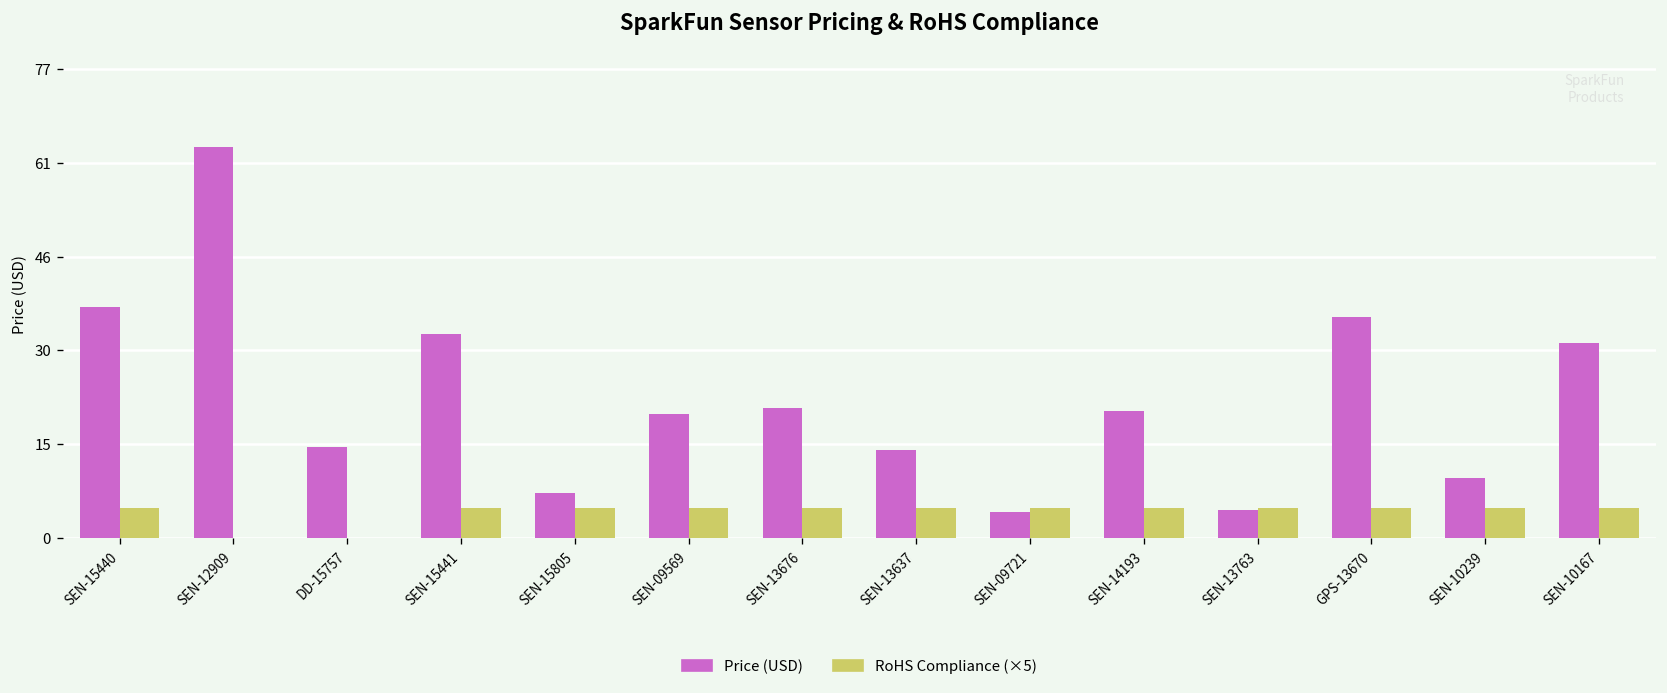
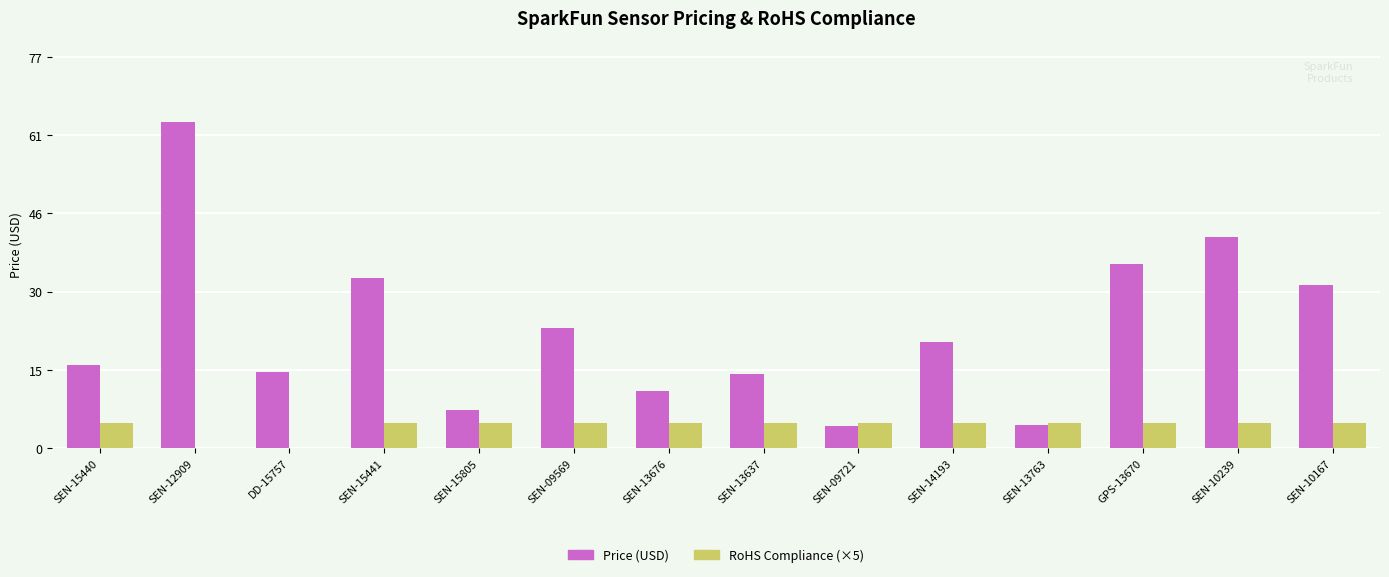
Price (USD), SEN-15440: 38 -> 17
Price (USD), SEN-09569: 21 -> 24
Price (USD), SEN-13676: 22 -> 11
Price (USD), SEN-10239: 10 -> 42
